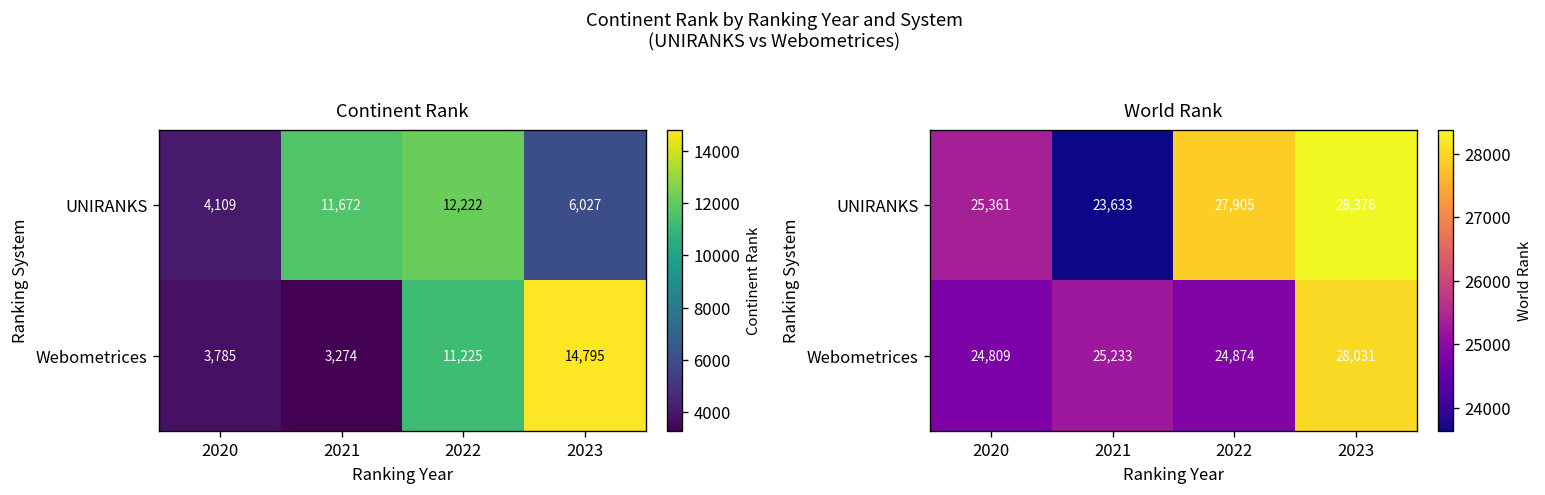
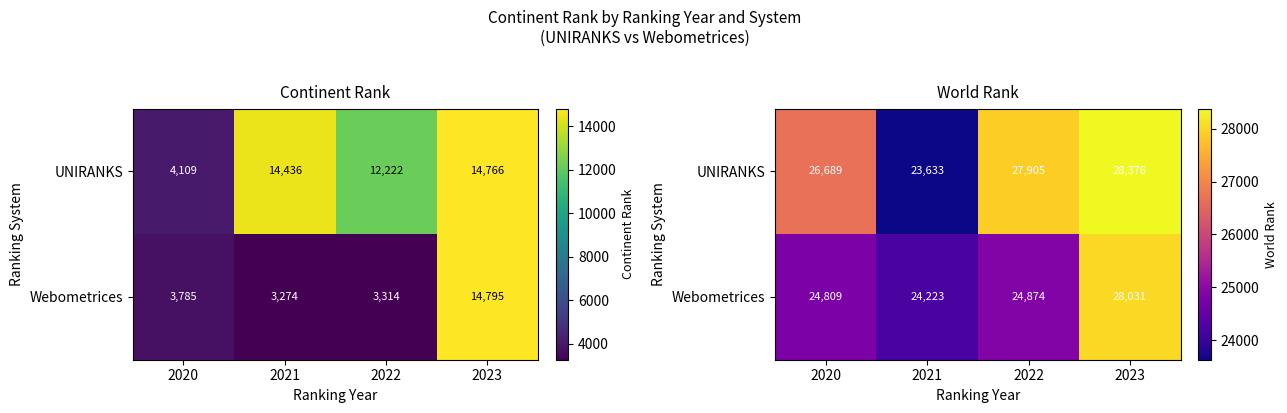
Continent Rank, UNIRANKS, 2021: 11,672 -> 14,436
Continent Rank, UNIRANKS, 2023: 6,027 -> 14,766
Continent Rank, Webometrices, 2022: 11,225 -> 3,314
World Rank, UNIRANKS, 2020: 25,361 -> 26,689
World Rank, Webometrices, 2021: 25,233 -> 24,223
